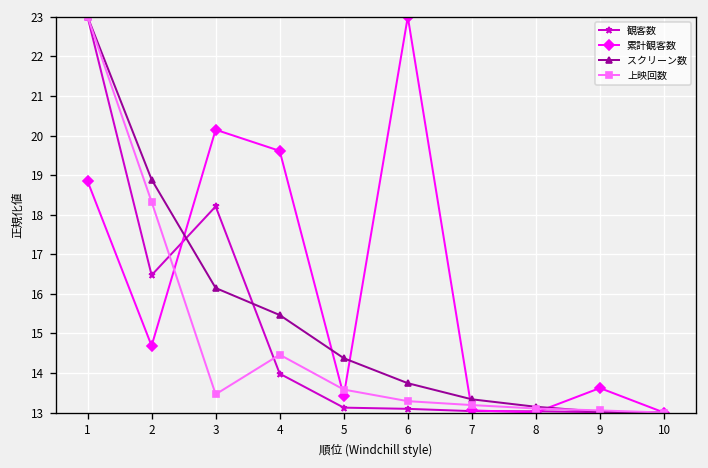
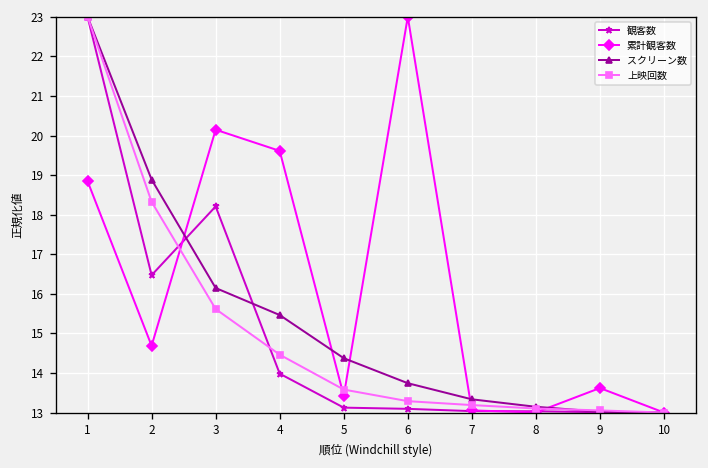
上映回数, 3: 13.5 -> 15.6
